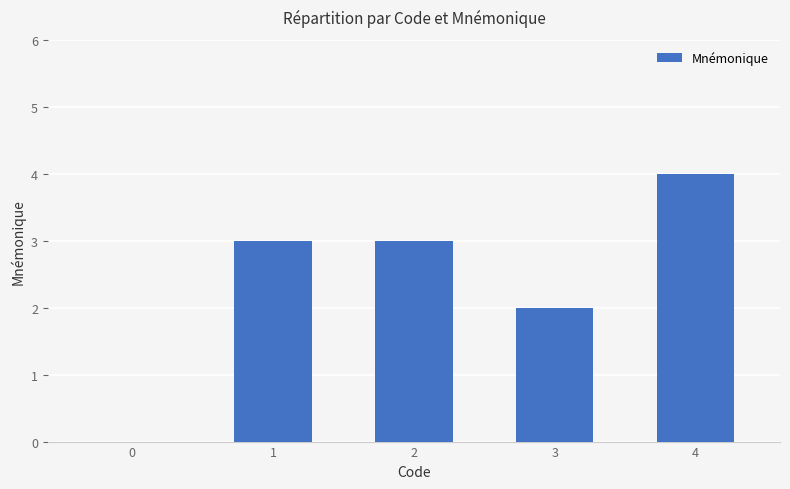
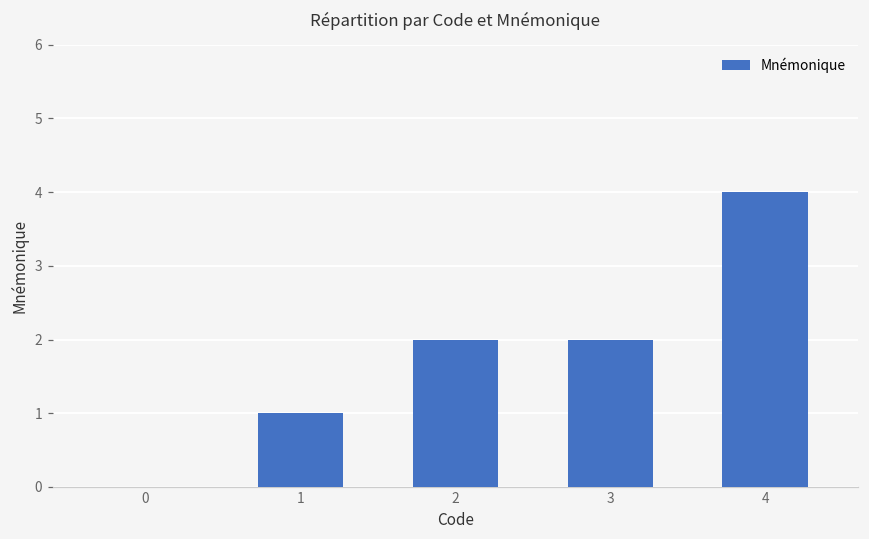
1: 3 -> 1
2: 3 -> 2
